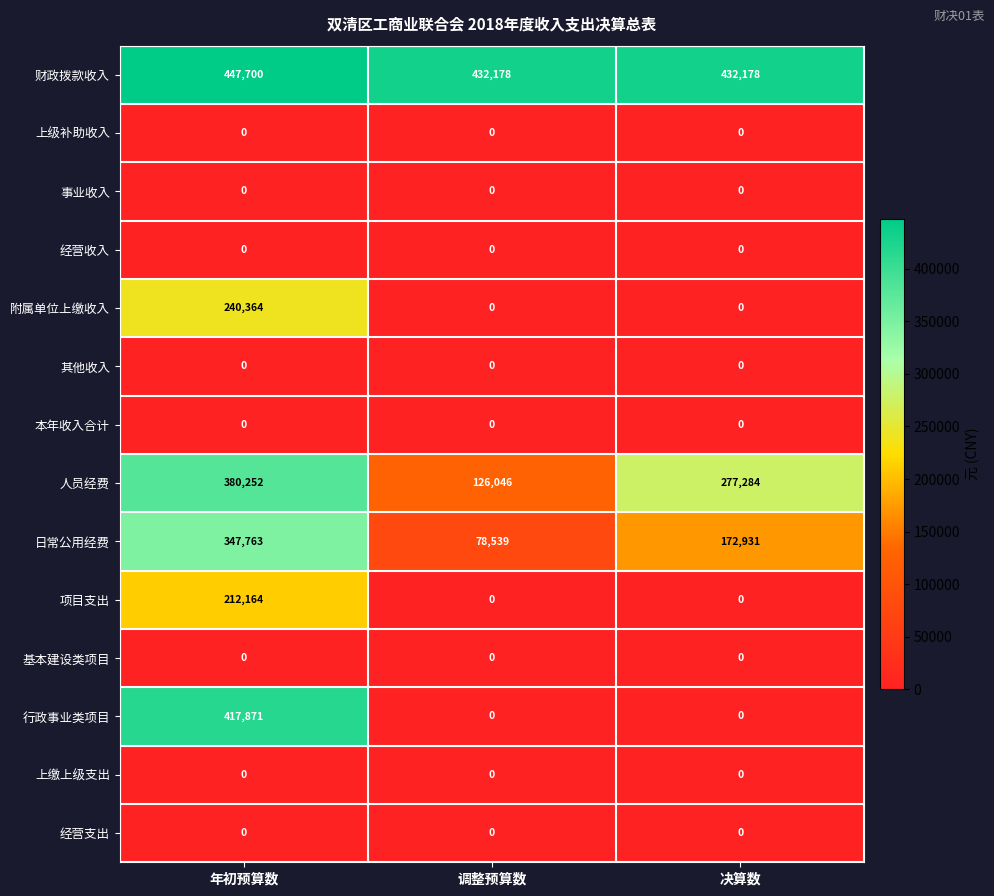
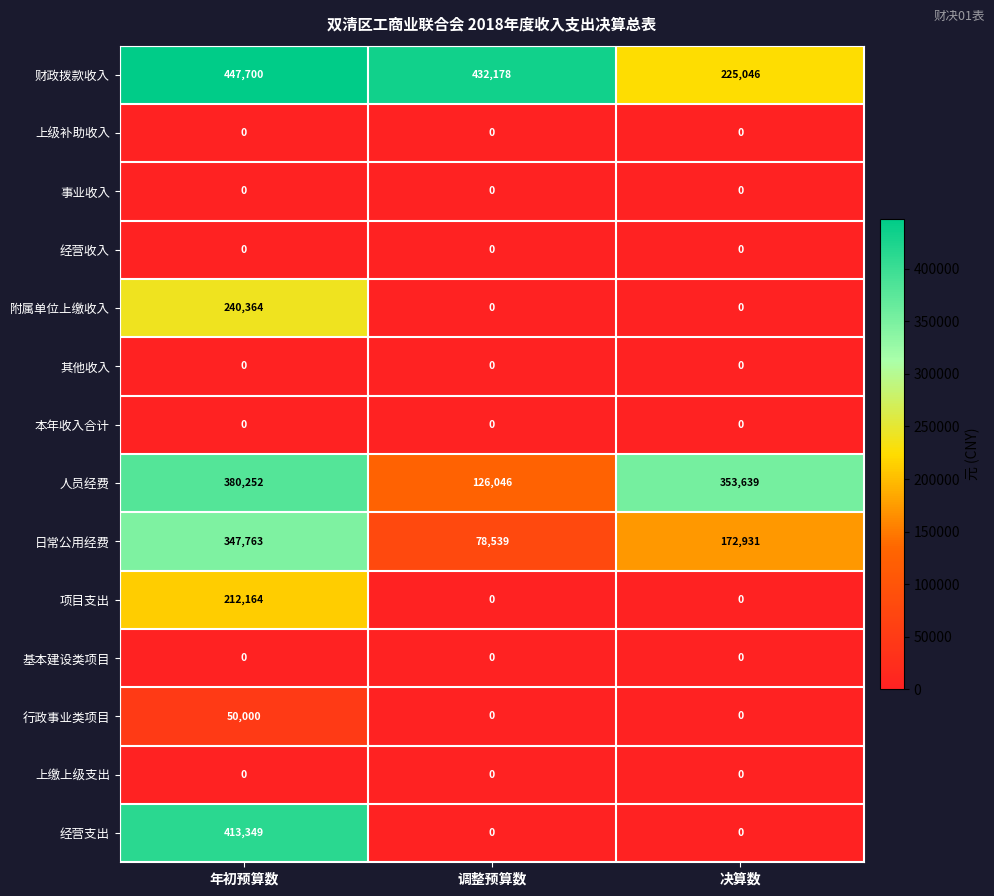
财政拨款收入, 决算数: 432,178 -> 225,046
人员经费, 决算数: 277,284 -> 353,639
行政事业类项目, 年初预算数: 417,871 -> 50,000
经营支出, 年初预算数: 0 -> 413,349
